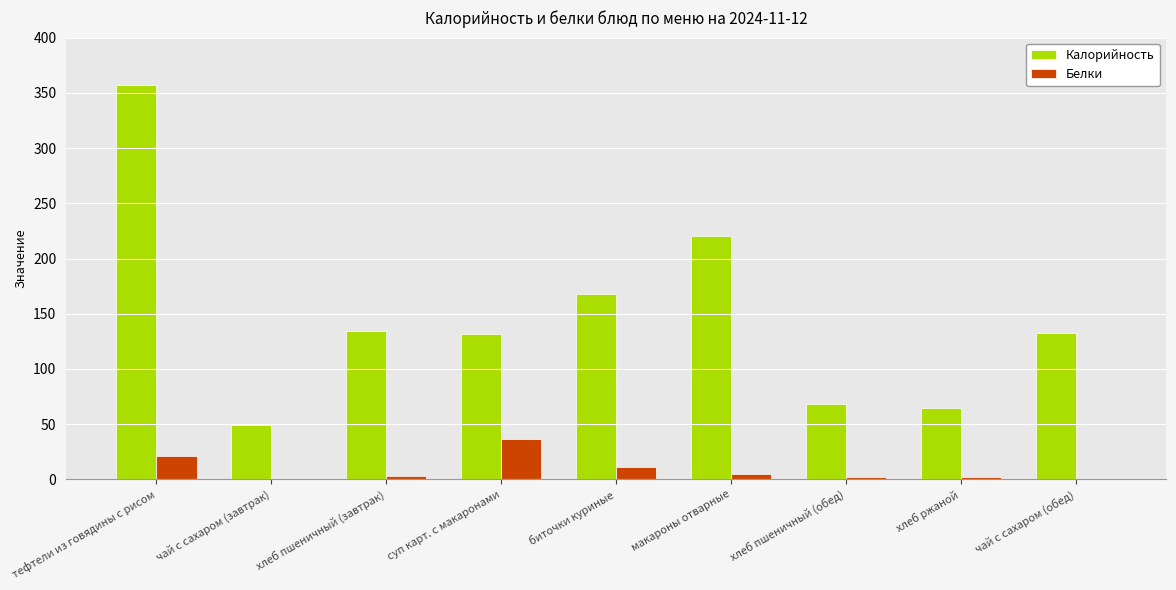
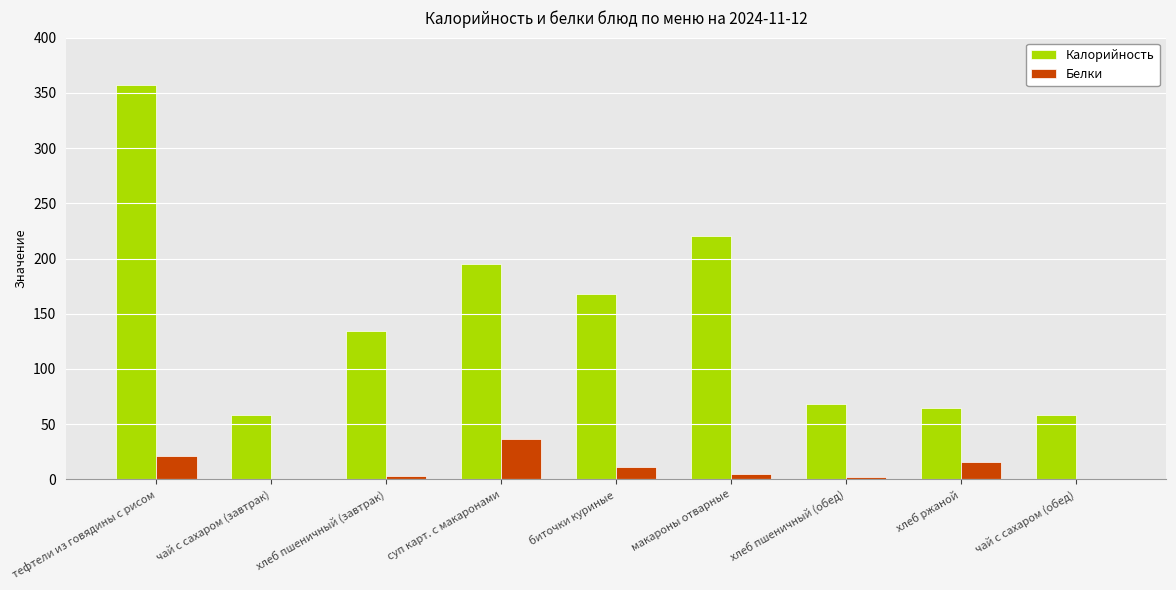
Калорийность, чай с сахаром (завтрак): 49 -> 58
Калорийность, суп карт. с макаронами: 132 -> 195
Белки, хлеб ржаной: 2 -> 16
Калорийность, чай с сахаром (обед): 133 -> 58
